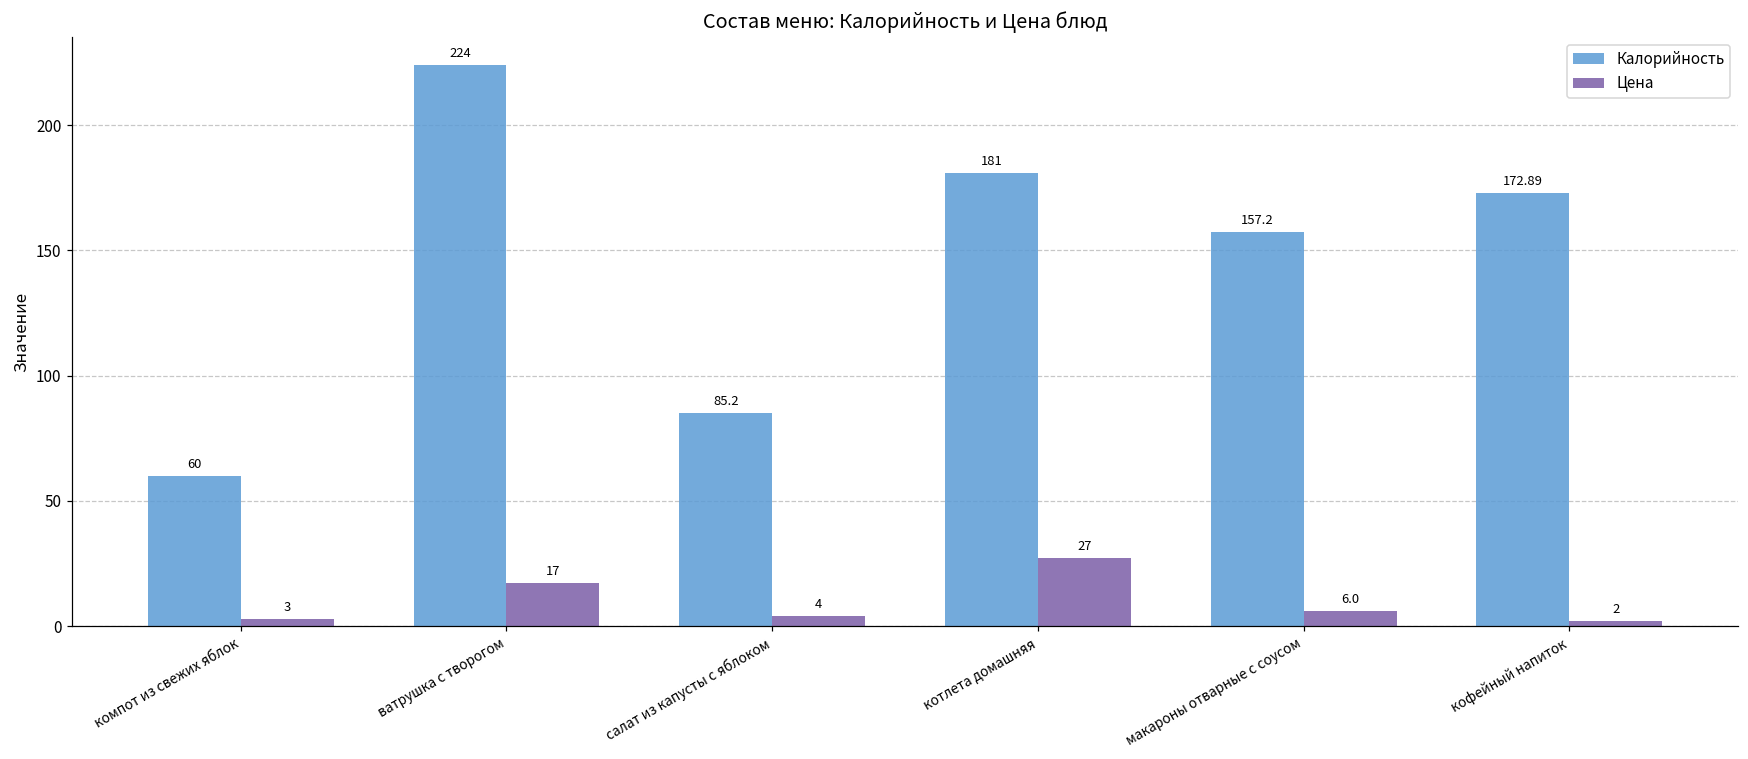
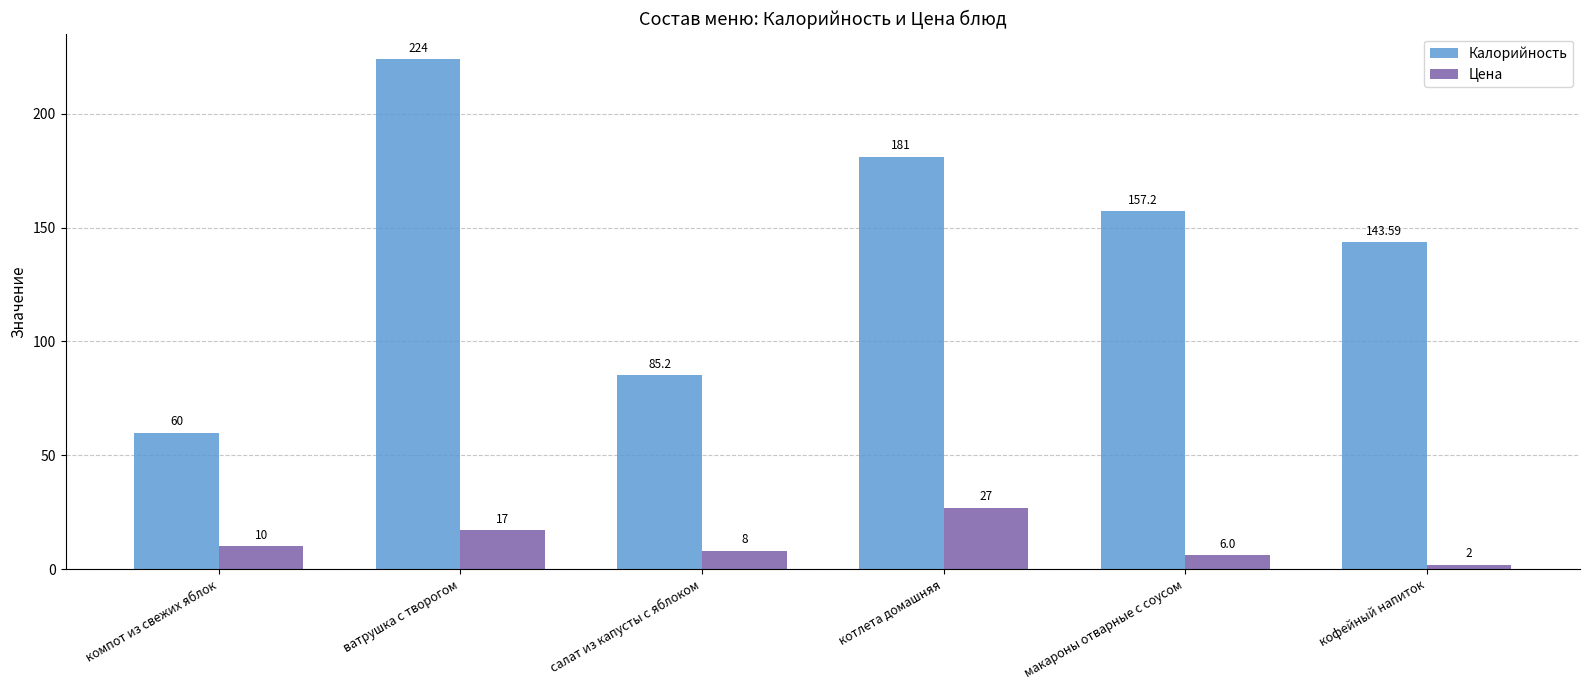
Цена, компот из свежих яблок: 3 -> 10
Цена, салат из капусты с яблоком: 4 -> 8
Калорийность, кофейный напиток: 172.89 -> 143.59
